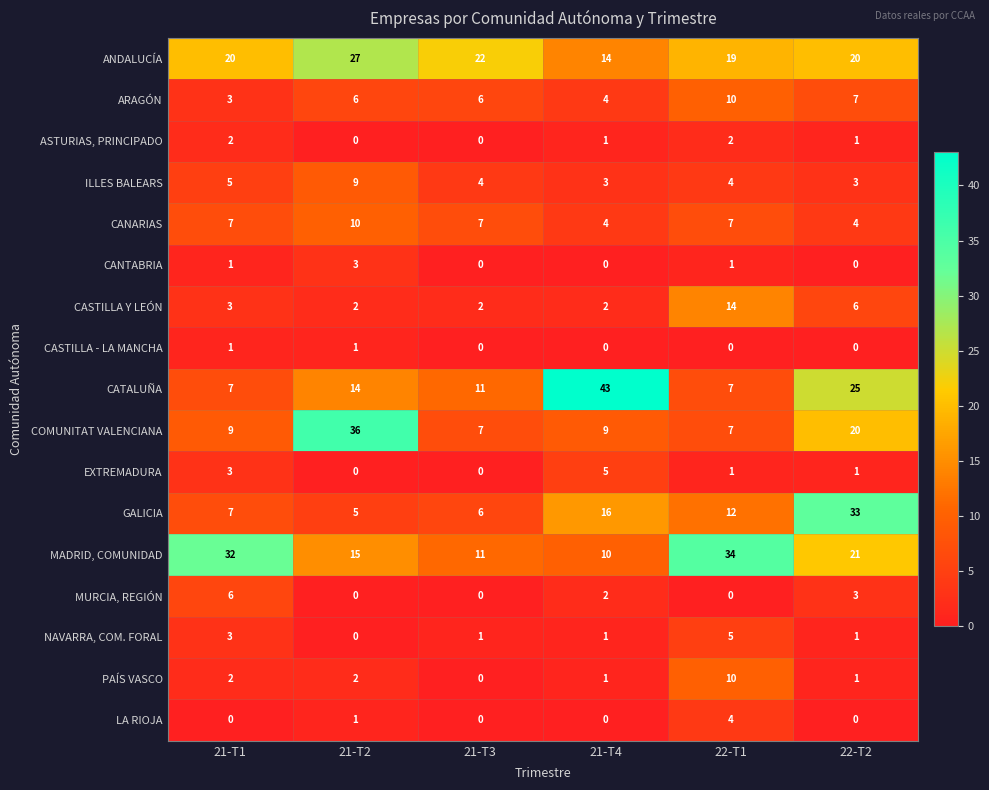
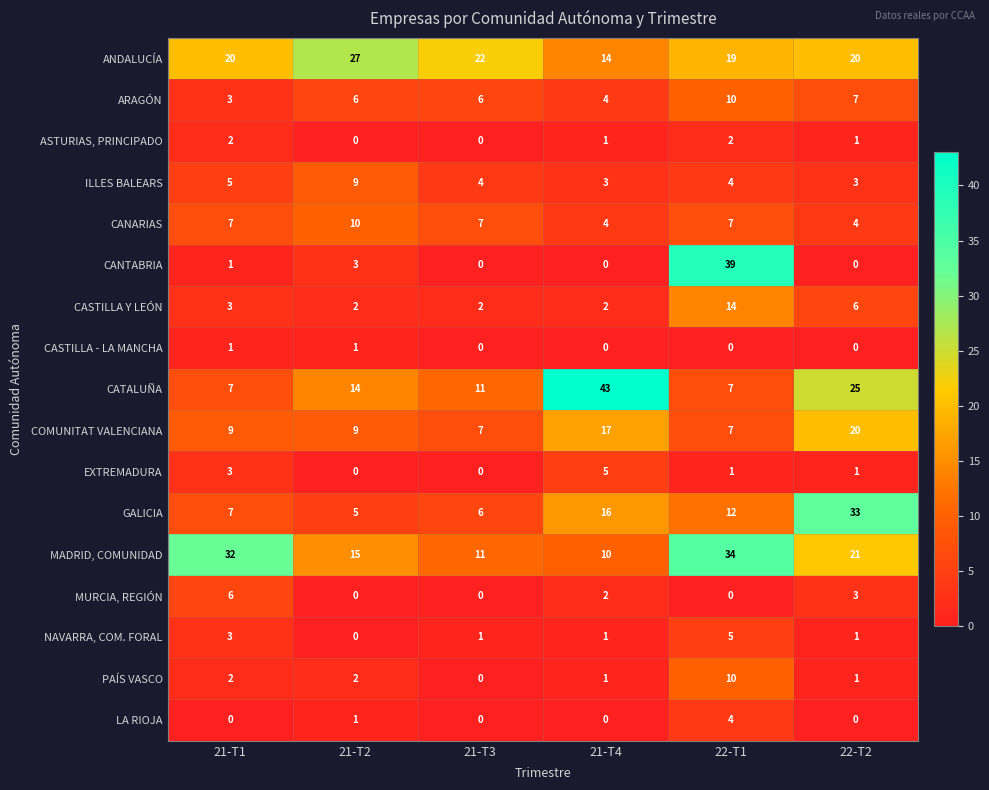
CANTABRIA, 22-T1: 1 -> 39
COMUNITAT VALENCIANA, 21-T2: 36 -> 9
COMUNITAT VALENCIANA, 21-T4: 9 -> 17
